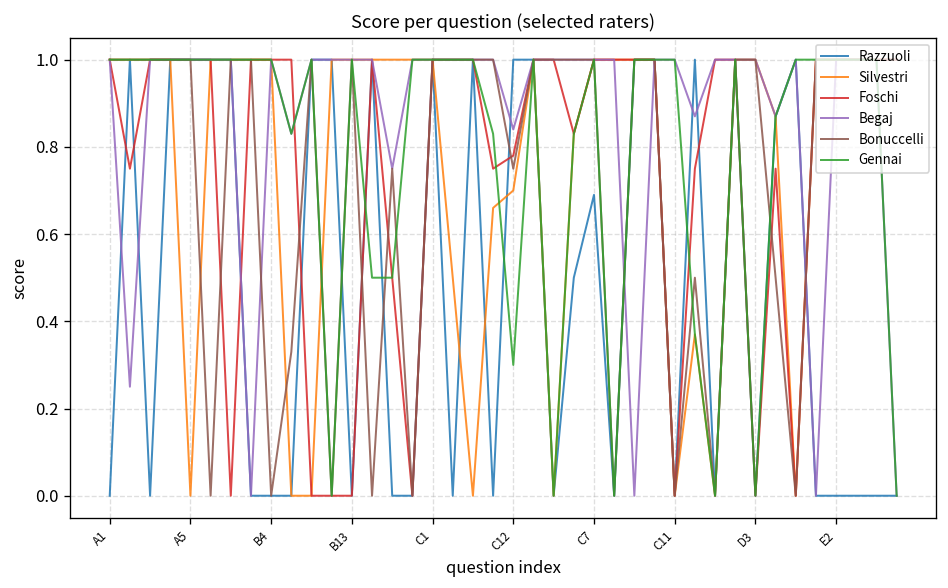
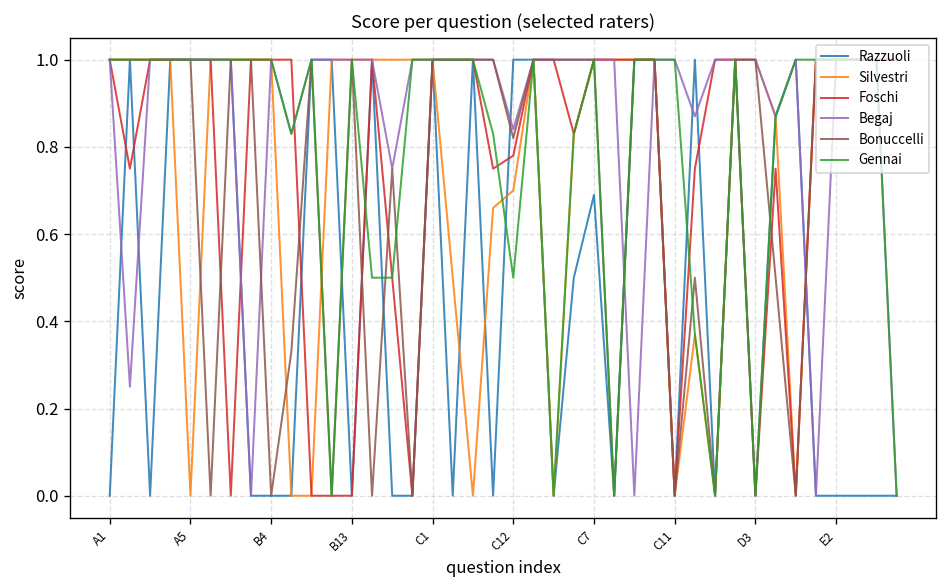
Bonuccelli, C12: 0.75 -> 0.82
Gennai, C12: 0.3 -> 0.5
